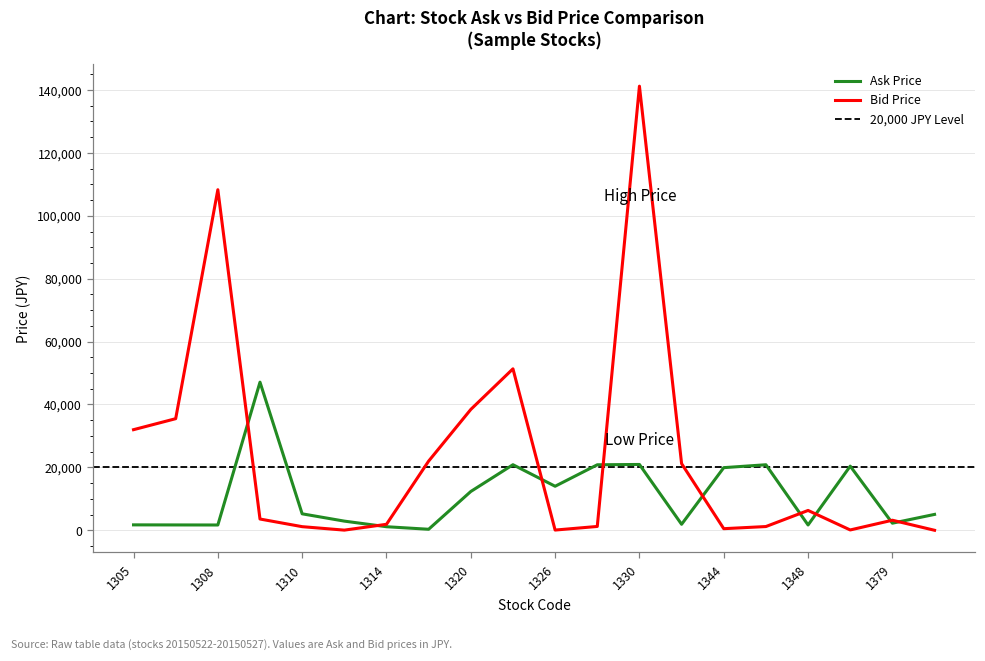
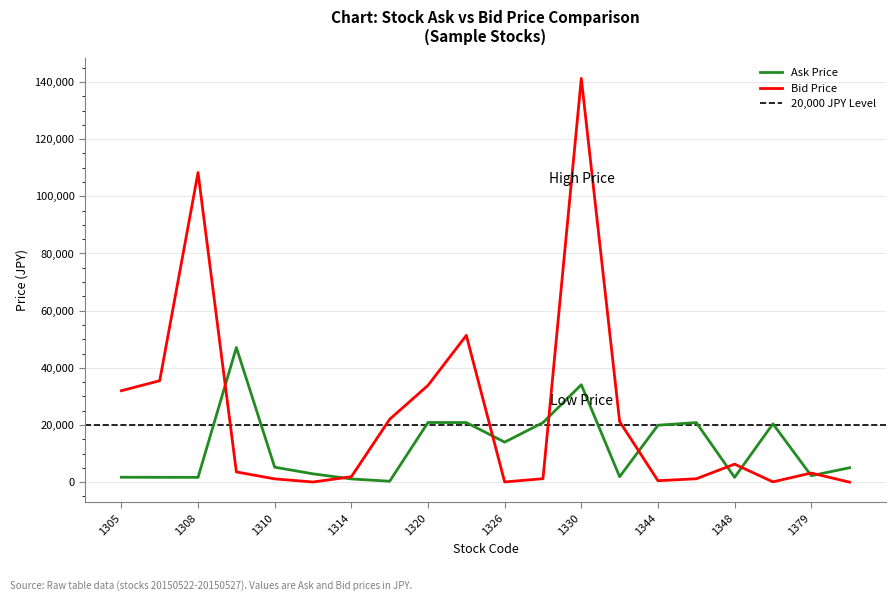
Ask Price, 1320: 12,000 -> 21,000
Bid Price, 1320: 38,000 -> 34,000
Ask Price, 1330: 21,000 -> 34,000
